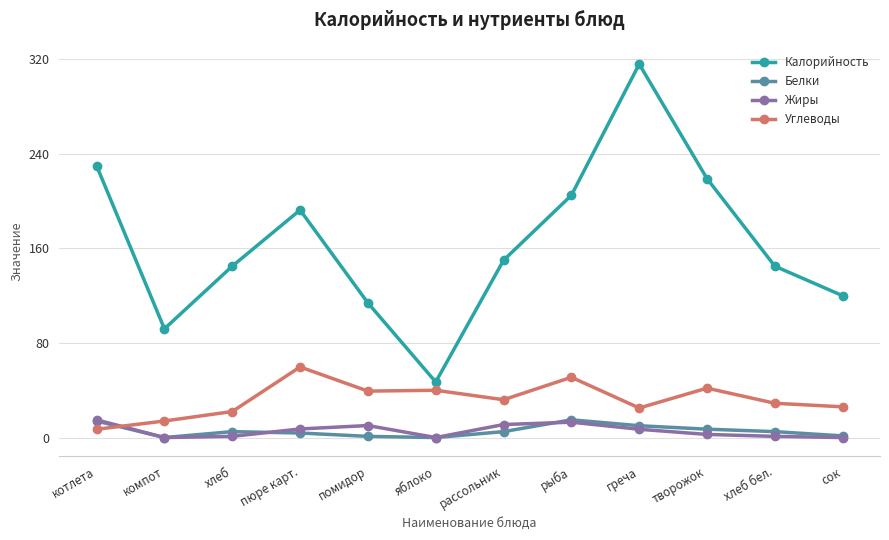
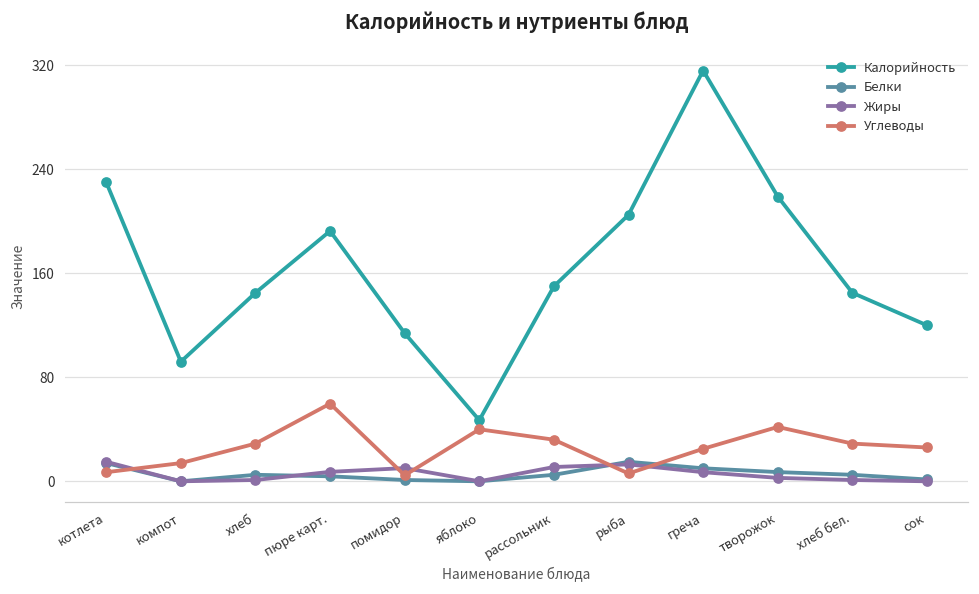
Углеводы, хлеб: 22 -> 29
Углеводы, помидор: 39 -> 5
Углеводы, рыба: 51 -> 6
